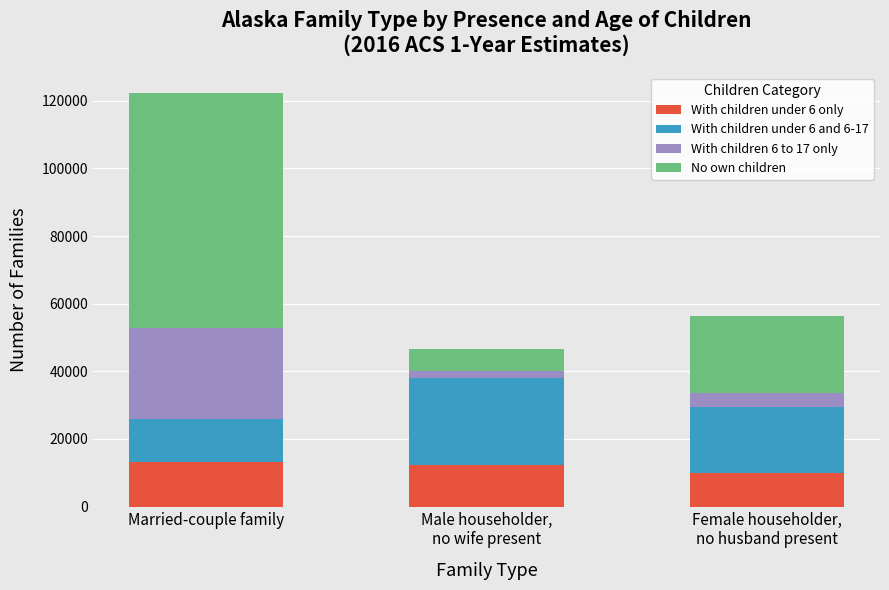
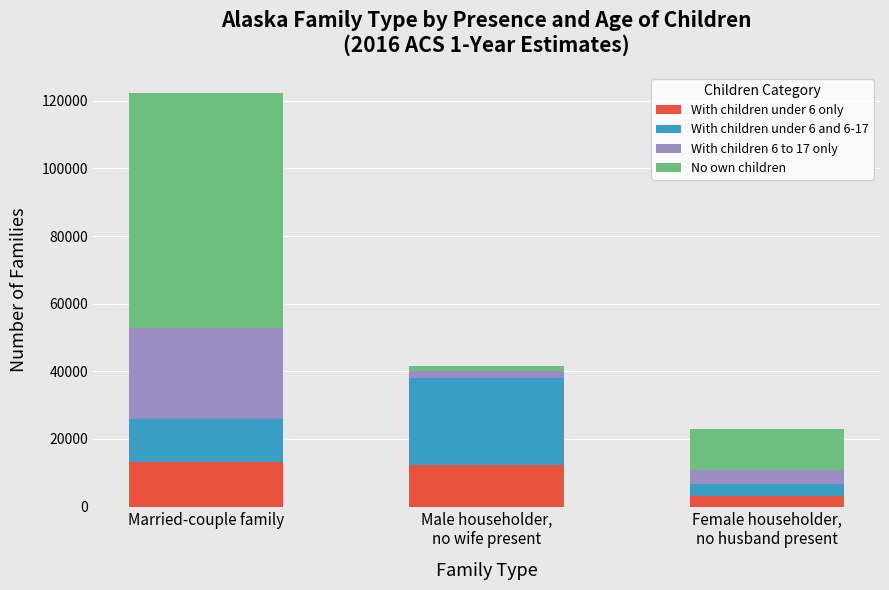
No own children, Male householder, no wife present: 6000 -> 1000
With children under 6 only, Female householder, no husband present: 10000 -> 3000
With children under 6 and 6-17, Female householder, no husband present: 20000 -> 4000
No own children, Female householder, no husband present: 23000 -> 12000
